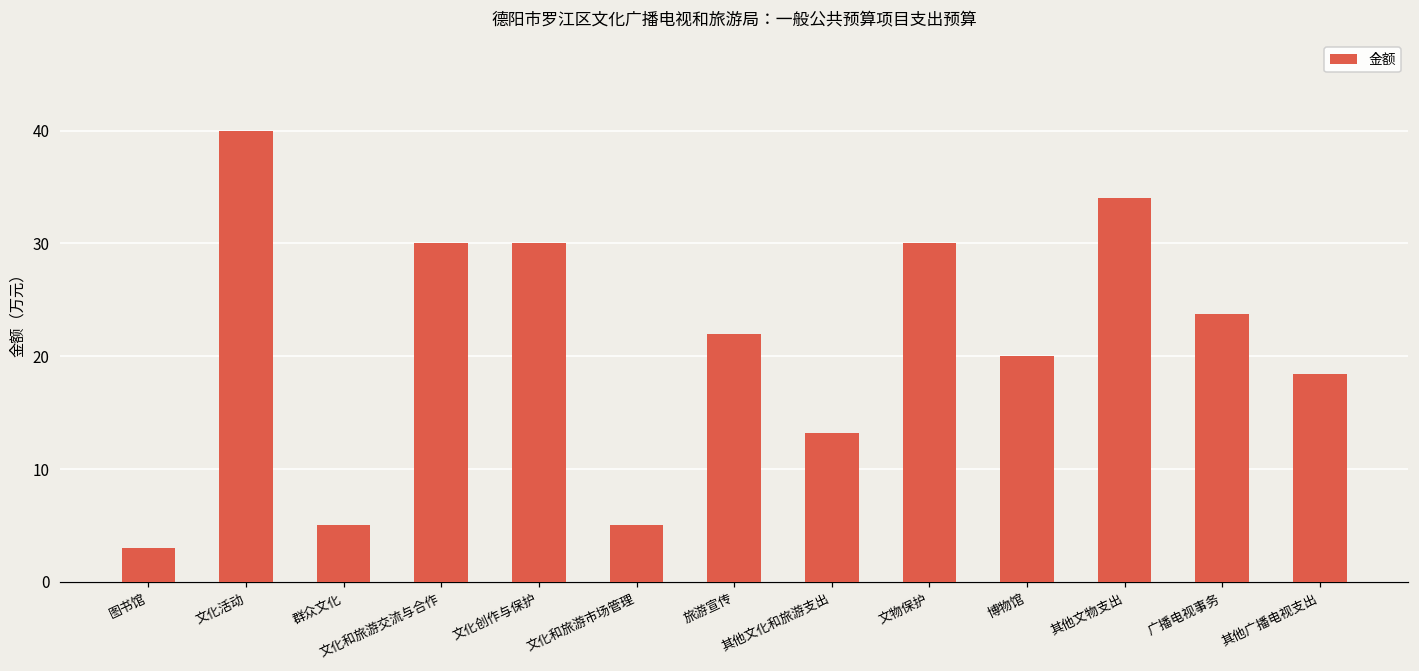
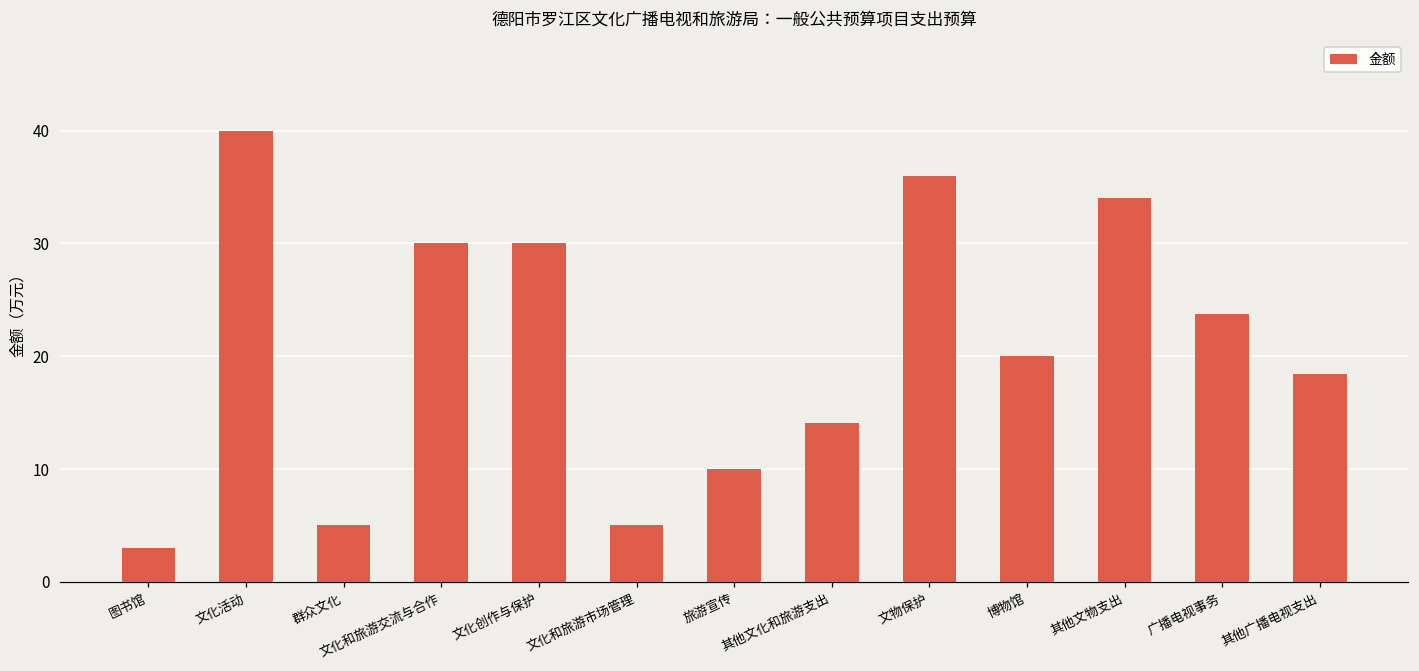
旅游宣传: 22 -> 10
其他文化和旅游支出: 13.2 -> 14.1
文物保护: 30 -> 36
